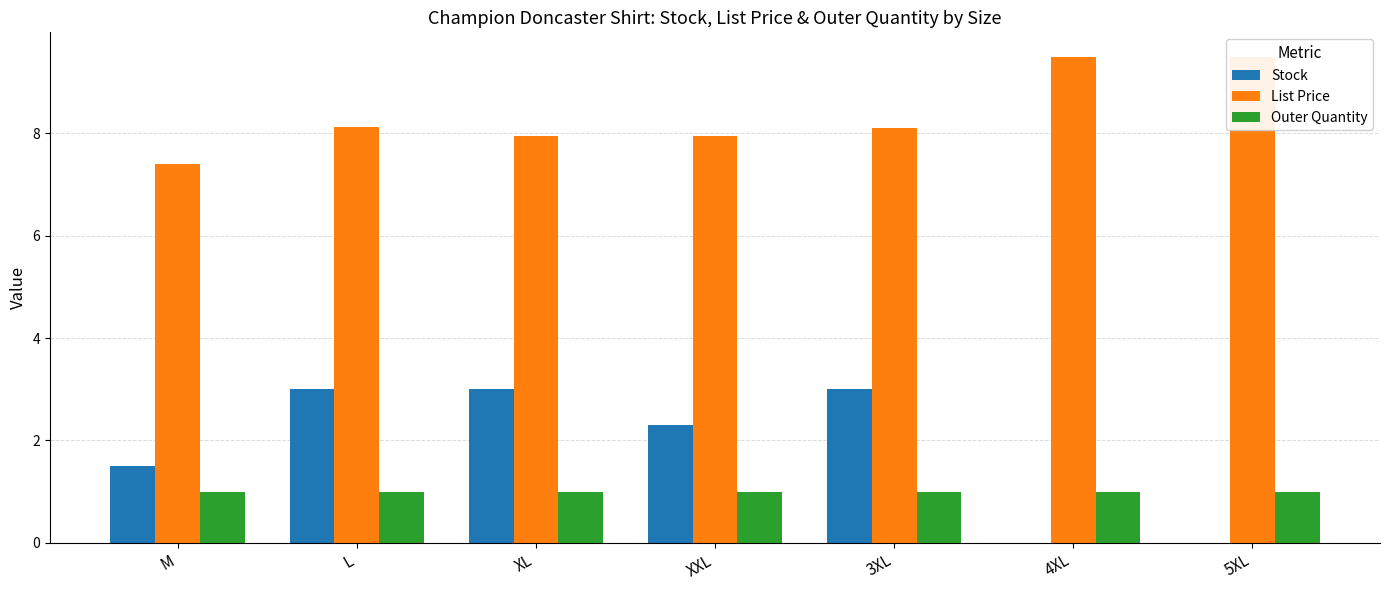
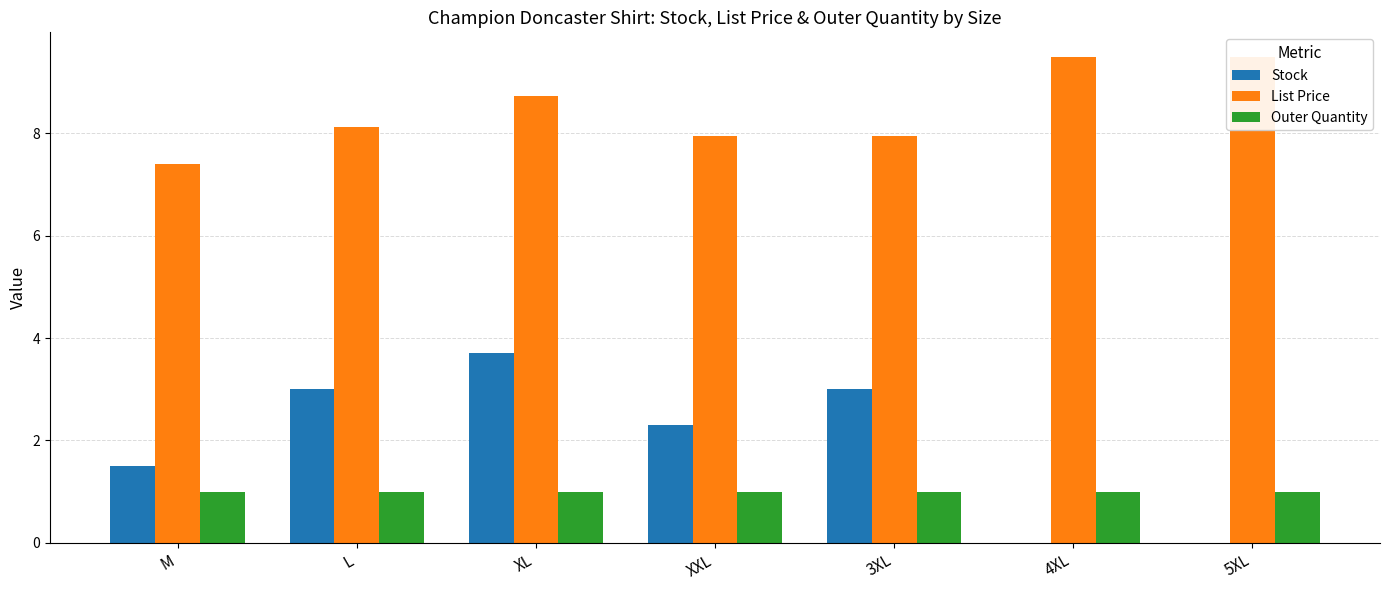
Stock, XL: 3.0 -> 3.7
List Price, XL: 8.0 -> 8.7
List Price, 3XL: 8.1 -> 8.0
